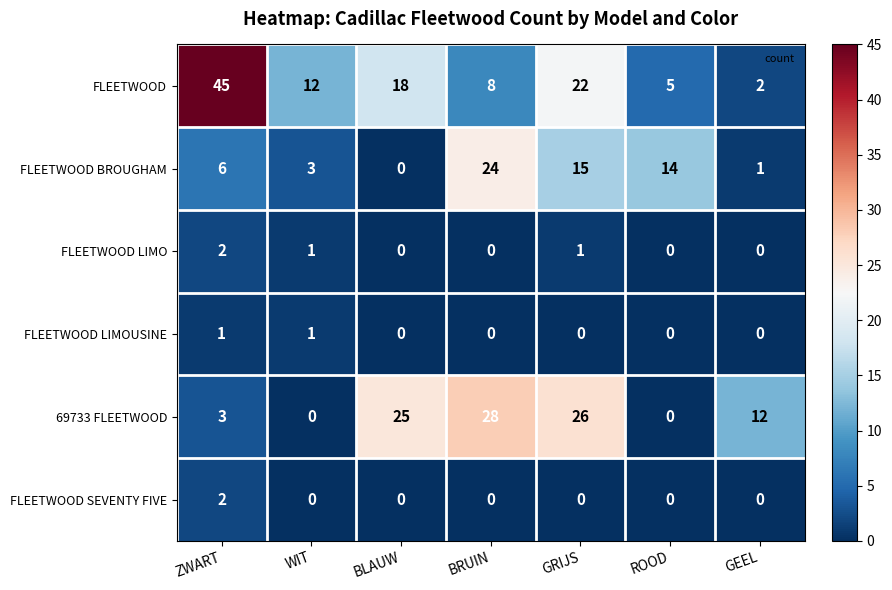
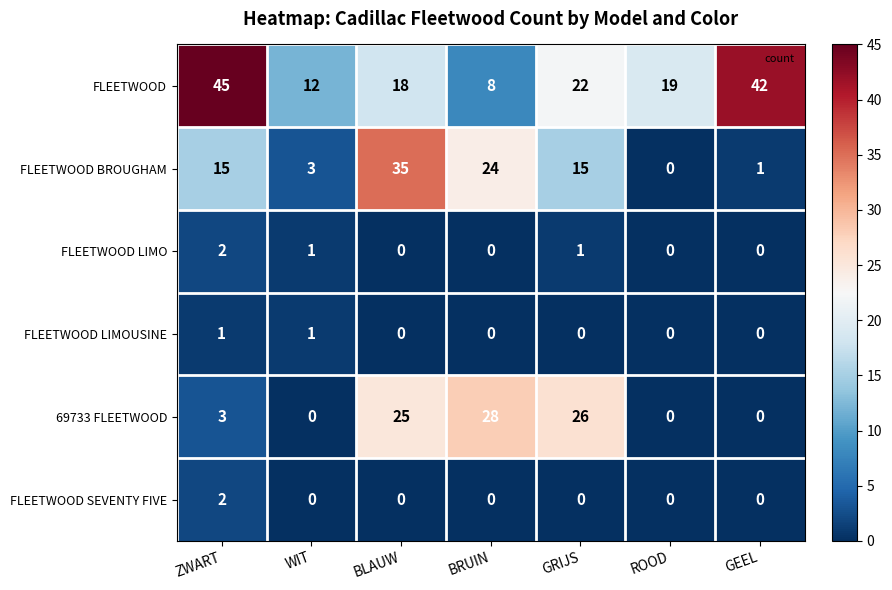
FLEETWOOD, ROOD: 5 -> 19
FLEETWOOD, GEEL: 2 -> 42
FLEETWOOD BROUGHAM, ZWART: 6 -> 15
FLEETWOOD BROUGHAM, BLAUW: 0 -> 35
FLEETWOOD BROUGHAM, ROOD: 14 -> 0
69733 FLEETWOOD, GEEL: 12 -> 0
